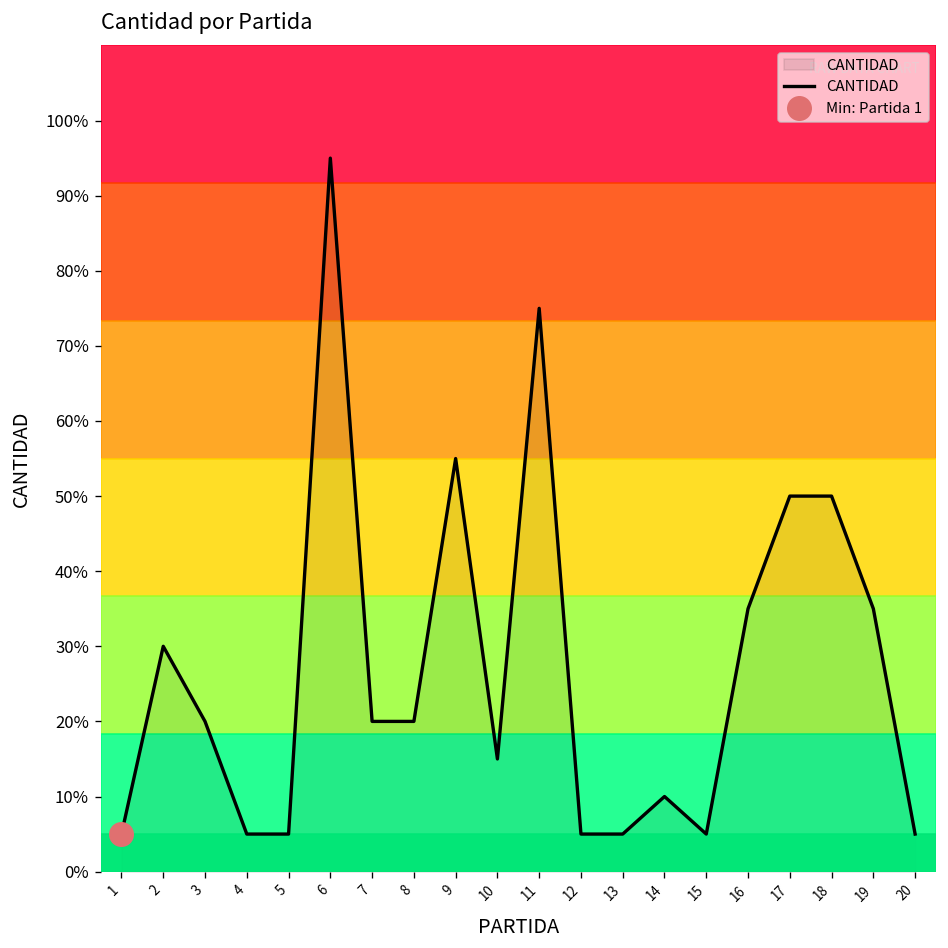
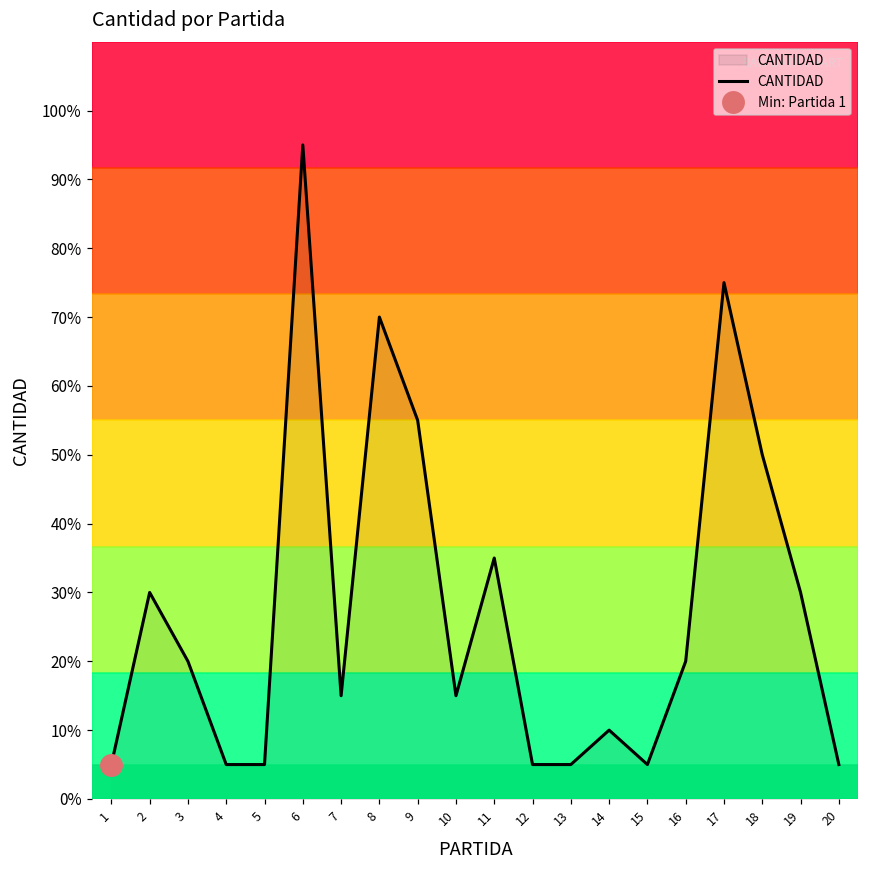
CANTIDAD, 7: 20% -> 15%
CANTIDAD, 8: 20% -> 70%
CANTIDAD, 11: 75% -> 35%
CANTIDAD, 16: 35% -> 20%
CANTIDAD, 17: 50% -> 75%
CANTIDAD, 19: 35% -> 30%
